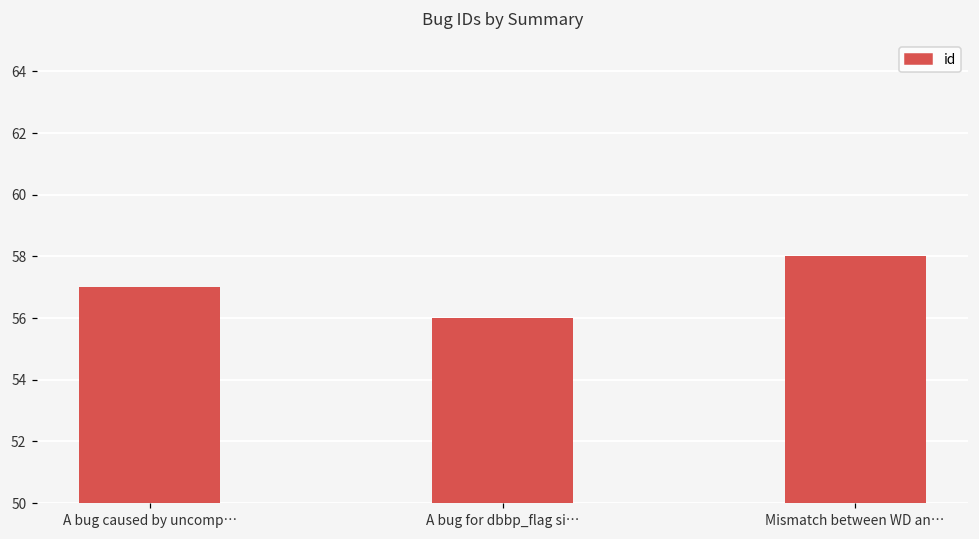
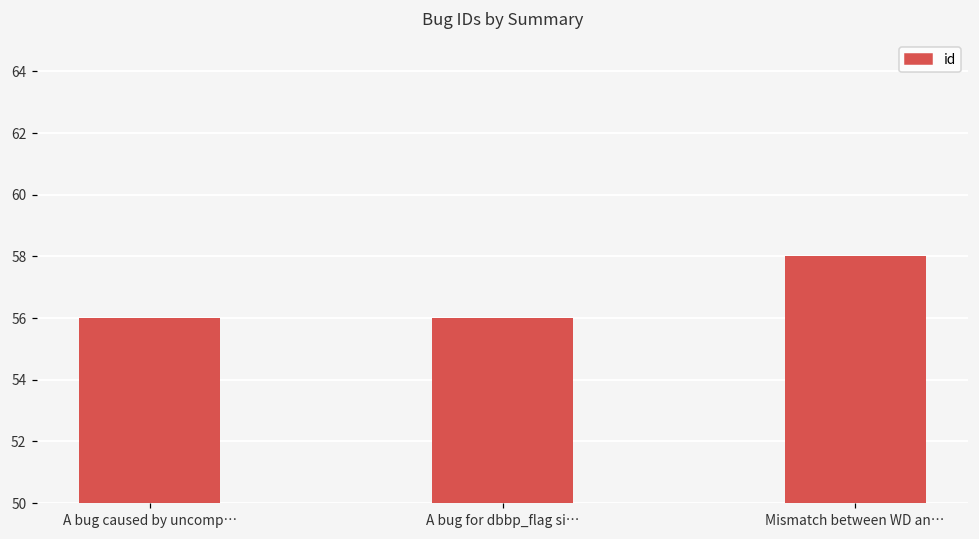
A bug caused by uncomp…: 57 -> 56
